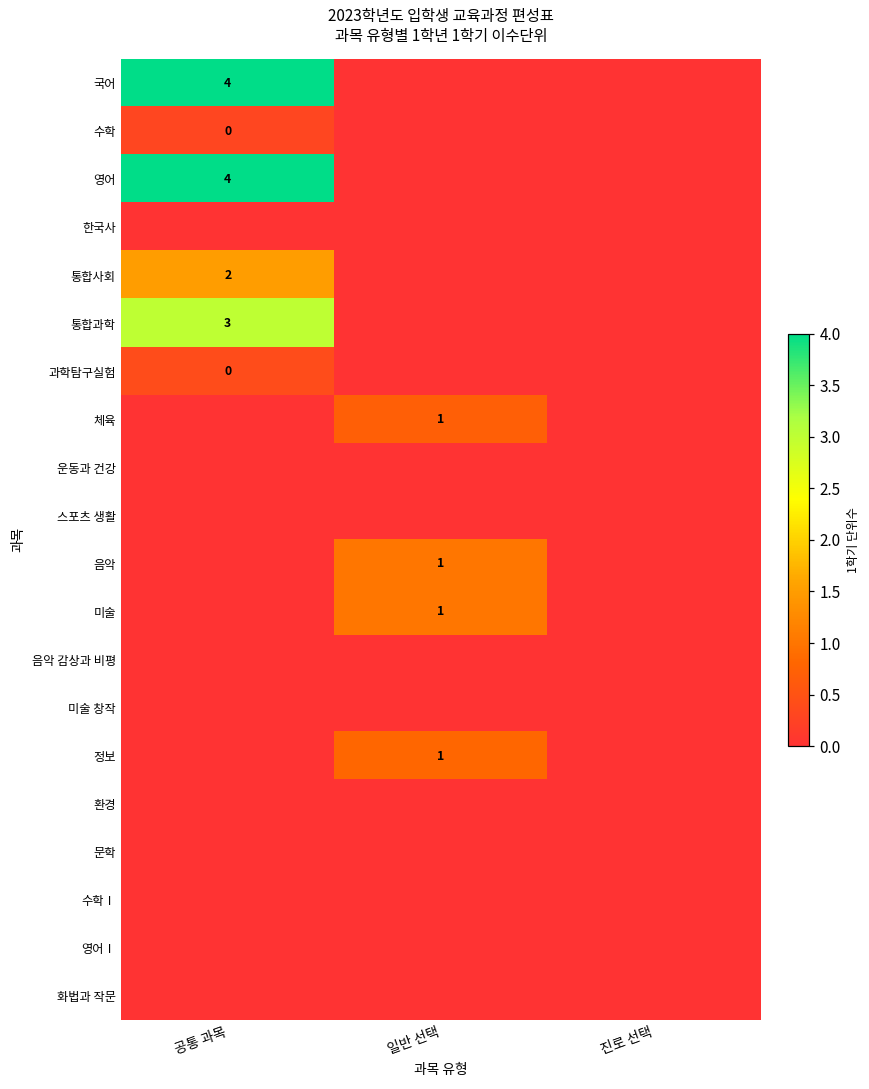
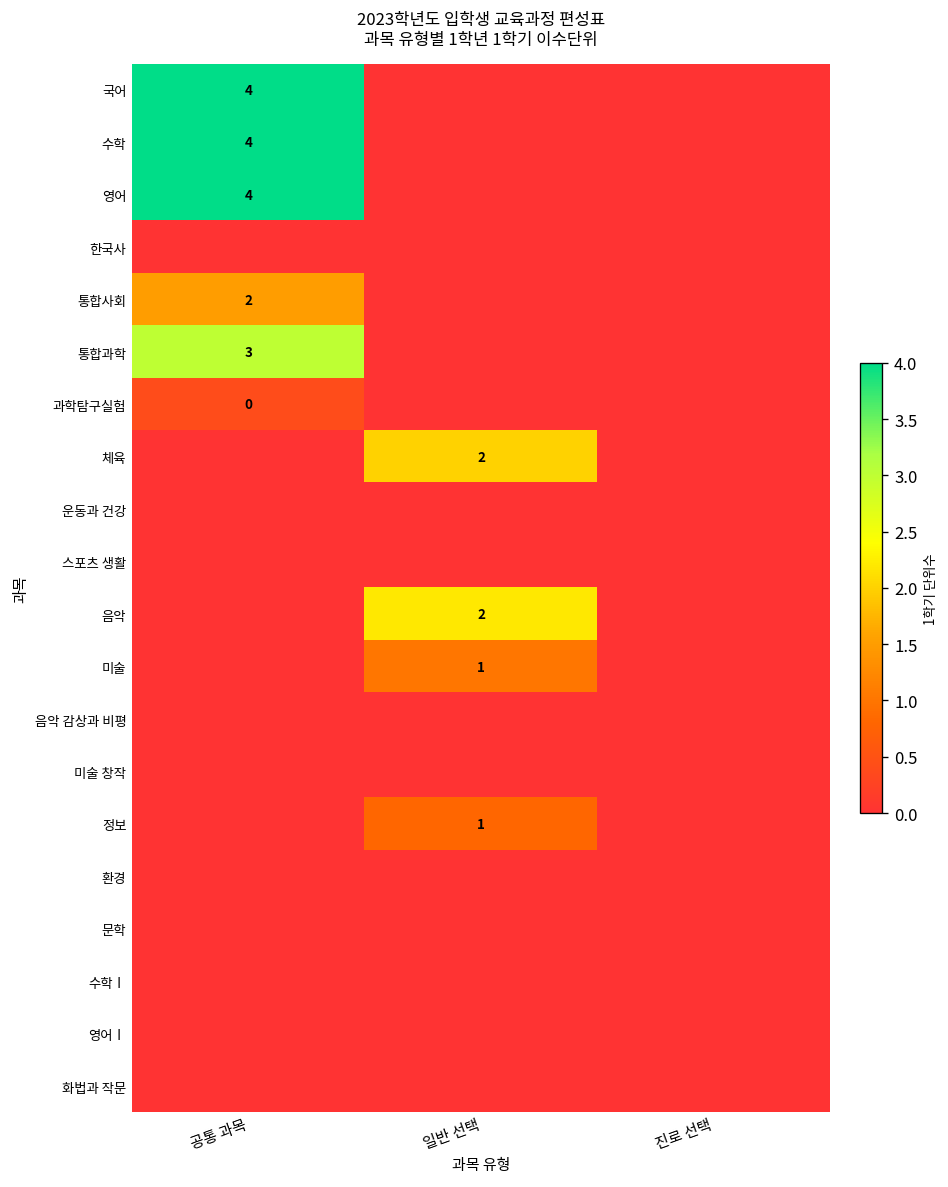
수학, 공통 과목: 0 -> 4
체육, 일반 선택: 1 -> 2
음악, 일반 선택: 1 -> 2
